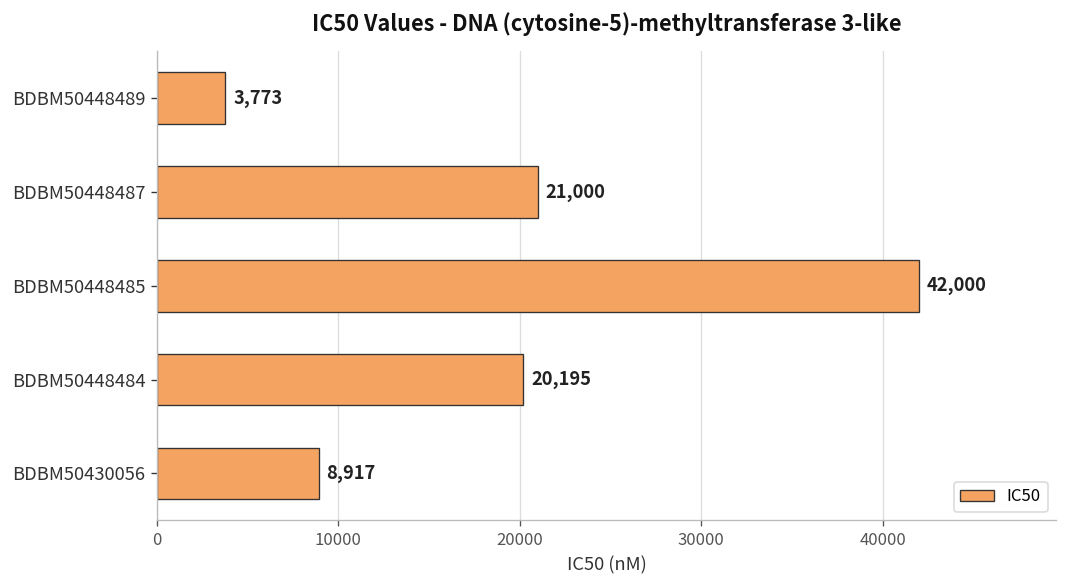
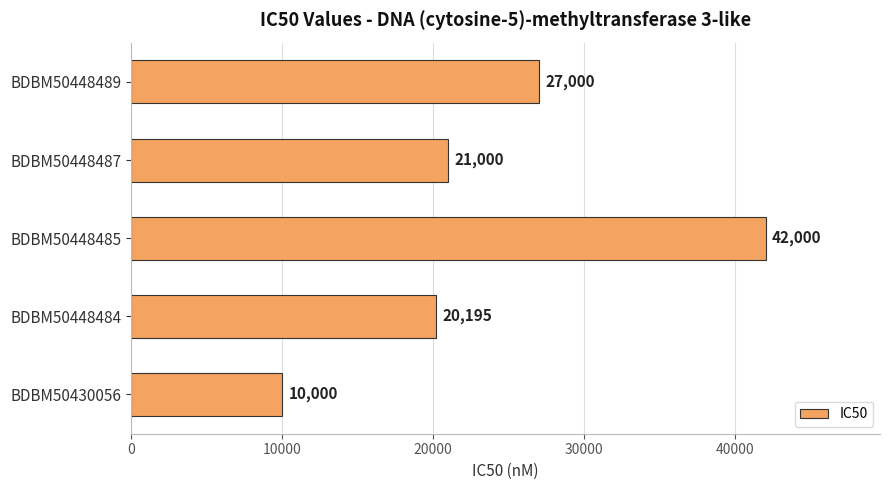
BDBM50448489: 3,773 -> 27,000
BDBM50430056: 8,917 -> 10,000
